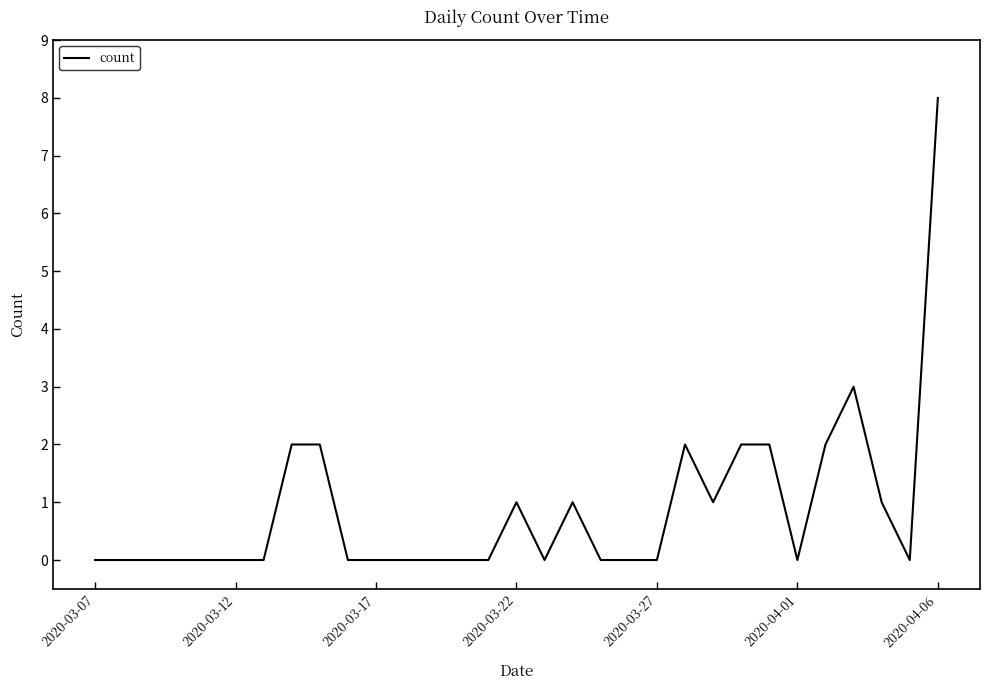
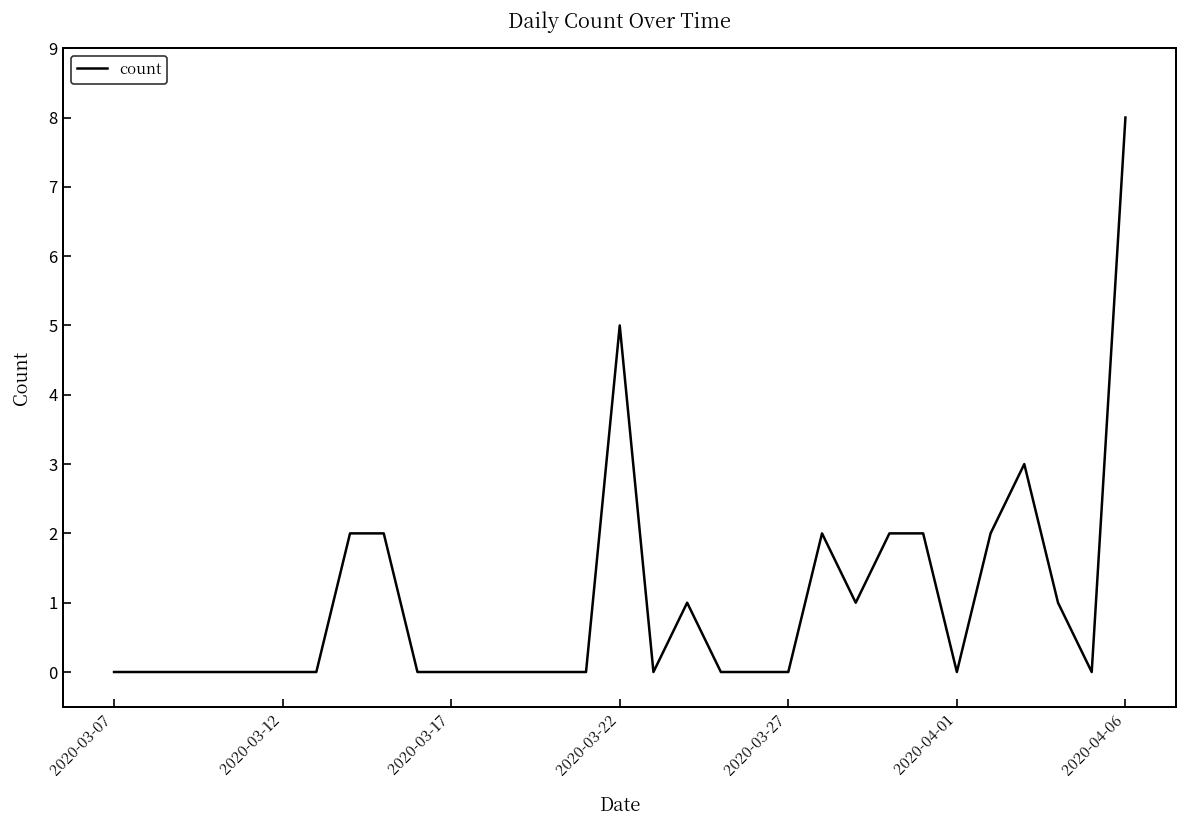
2020-03-22: 1 -> 5
